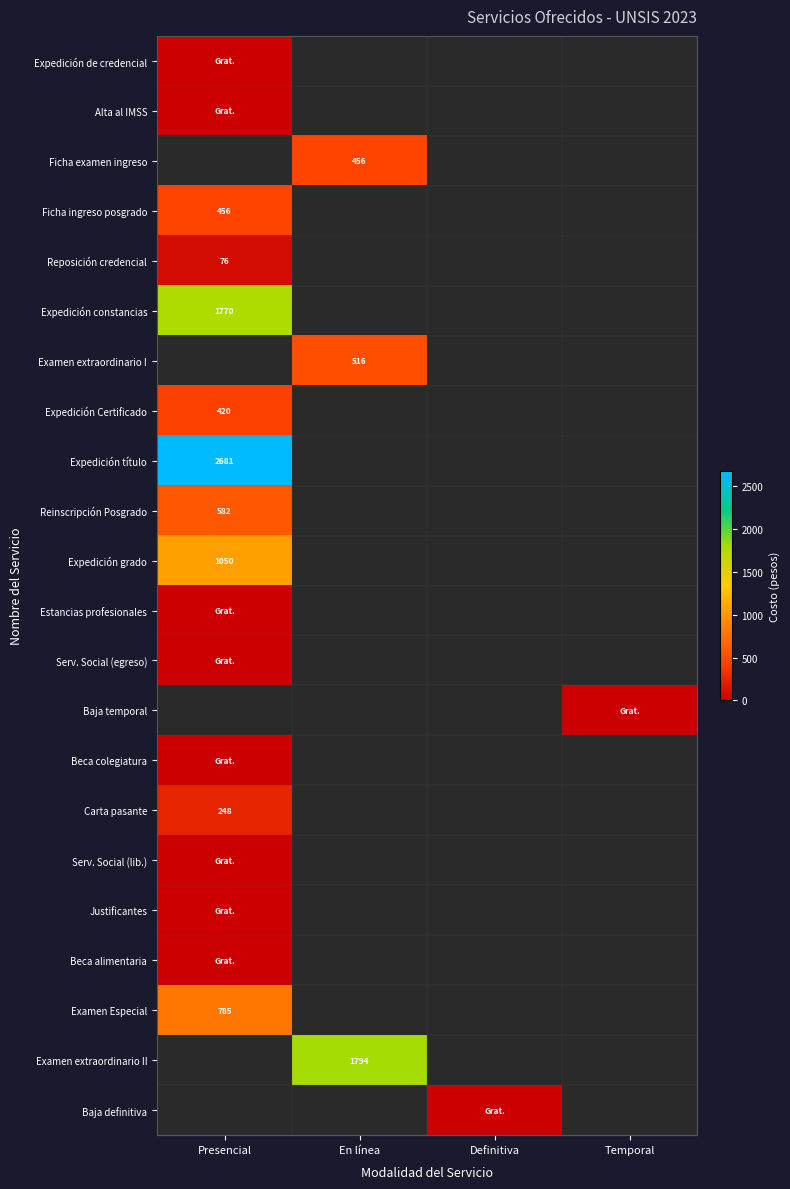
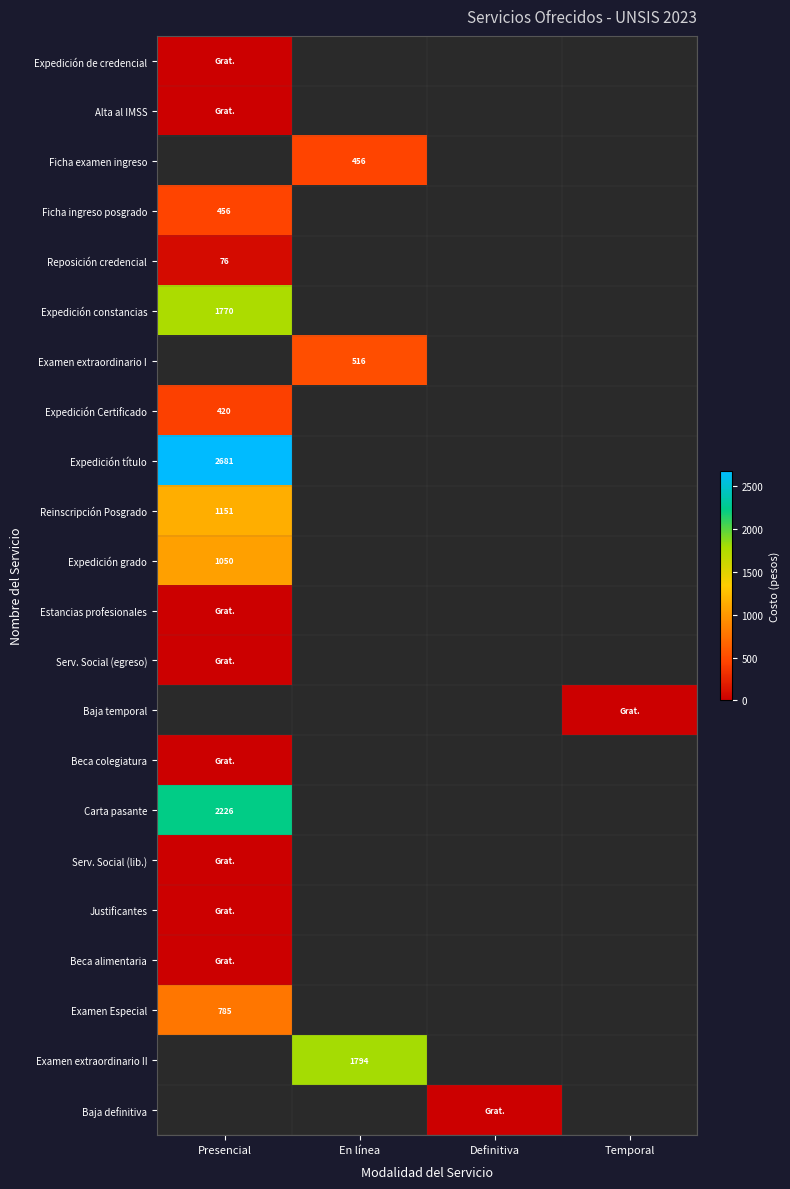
Reinscripción Posgrado, Presencial: 582 -> 1151
Carta pasante, Presencial: 248 -> 2226
